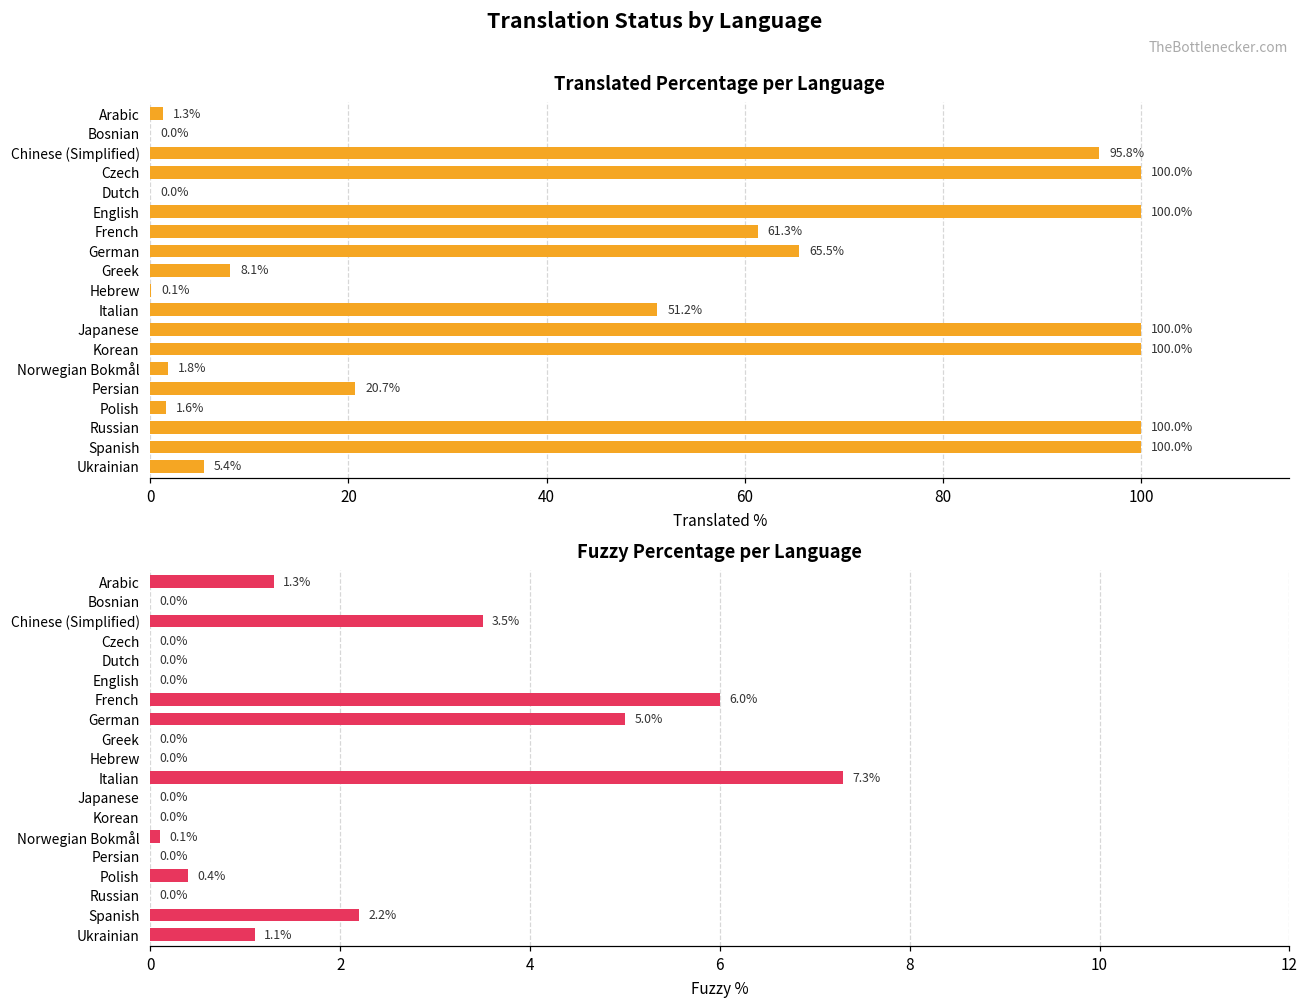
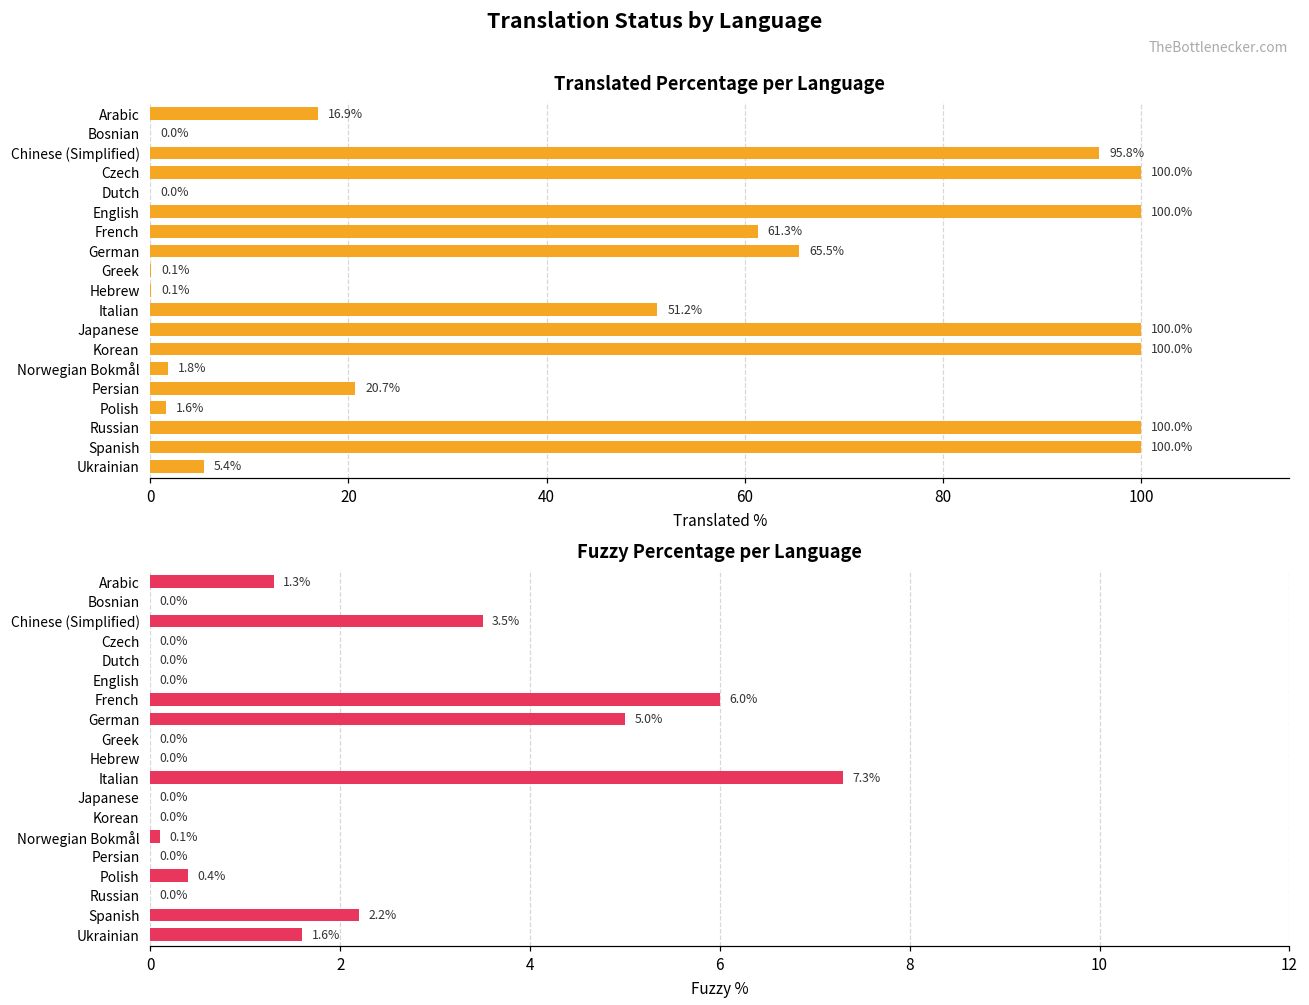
Translated Percentage per Language, Arabic: 1.3% -> 16.9%
Translated Percentage per Language, Greek: 8.1% -> 0.1%
Fuzzy Percentage per Language, Ukrainian: 1.1% -> 1.6%
